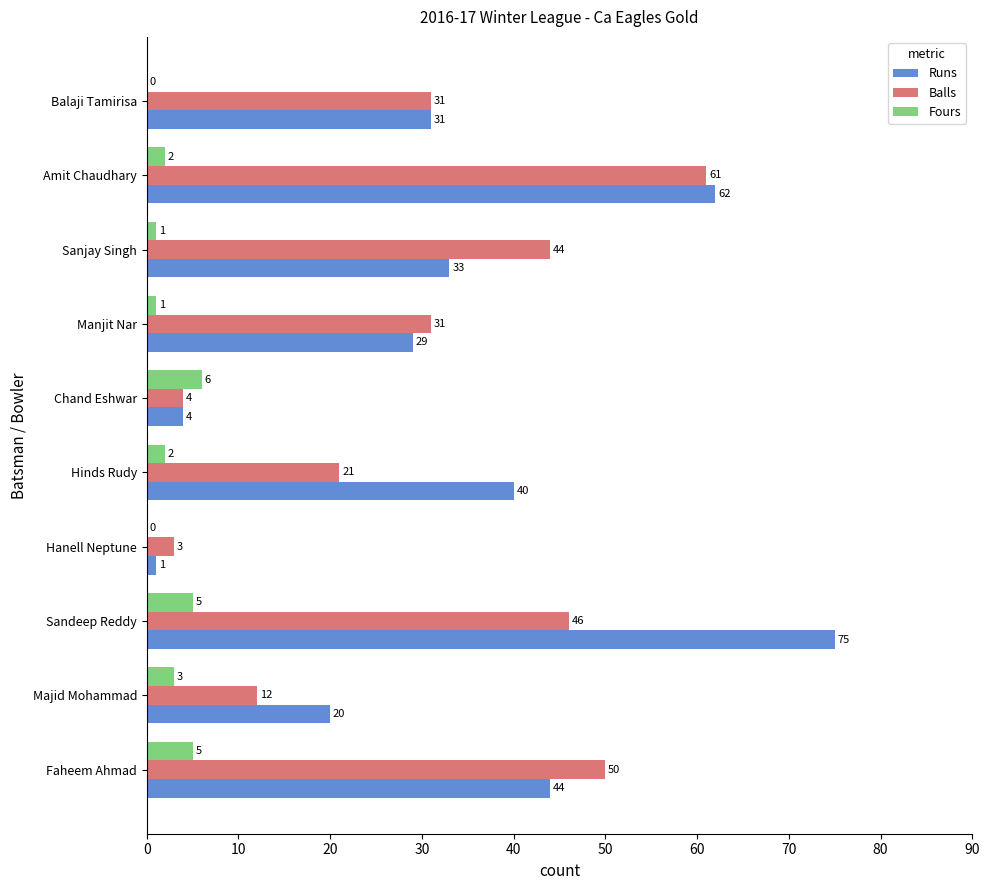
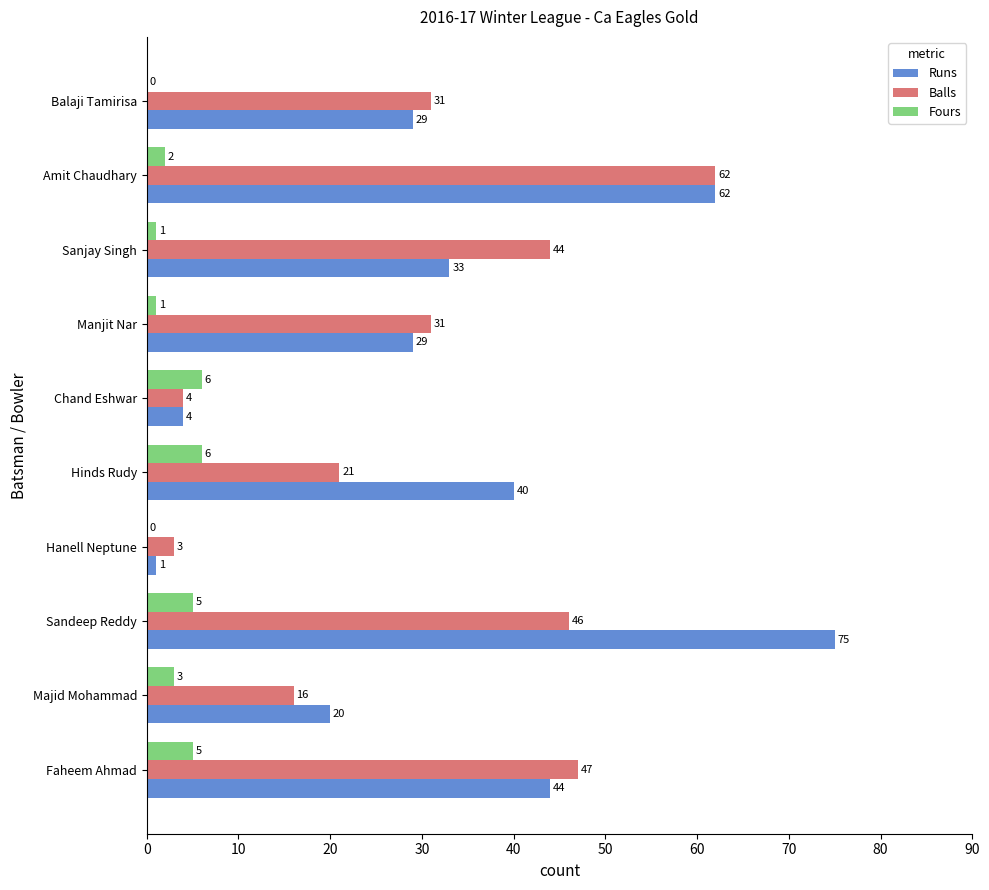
Runs, Balaji Tamirisa: 31 -> 29
Balls, Amit Chaudhary: 61 -> 62
Fours, Hinds Rudy: 2 -> 6
Balls, Majid Mohammad: 12 -> 16
Balls, Faheem Ahmad: 50 -> 47
